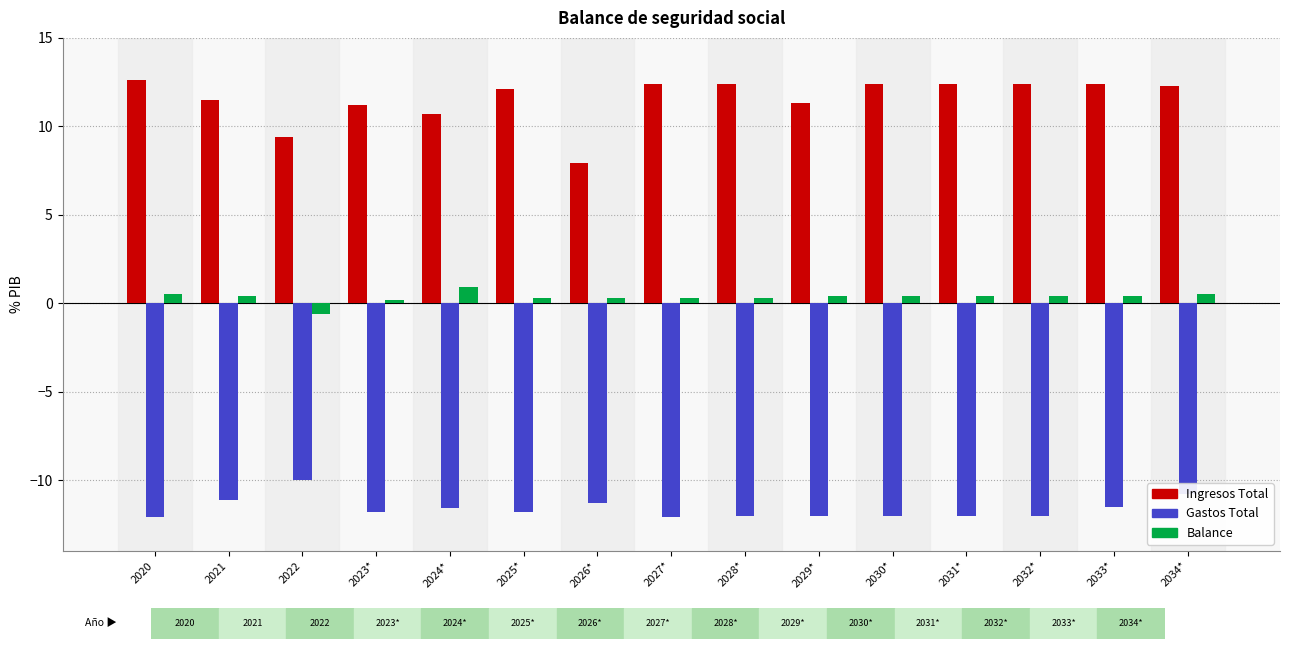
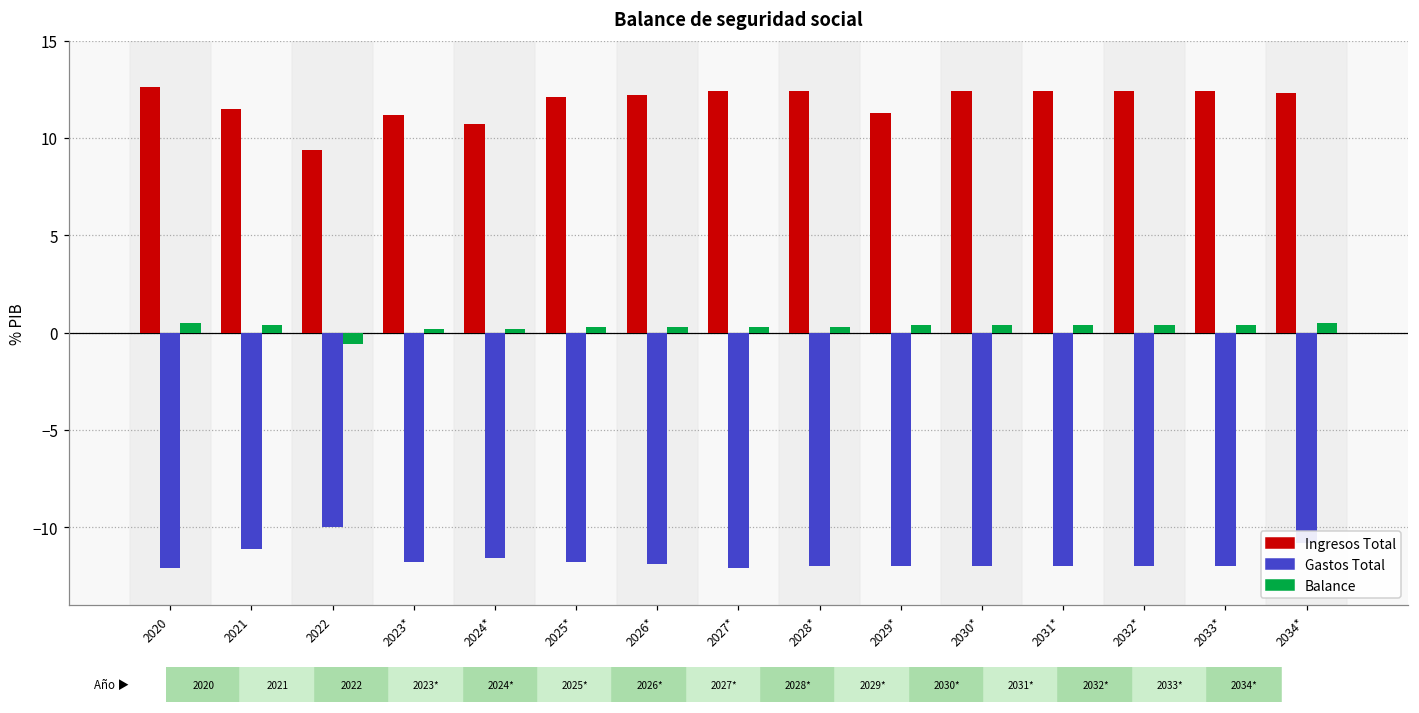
Balance, 2024*: 0.9 -> 0.2
Ingresos Total, 2026*: 7.9 -> 12.2
Gastos Total, 2026*: -11.3 -> -11.9
Gastos Total, 2033*: -11.5 -> -12.0
